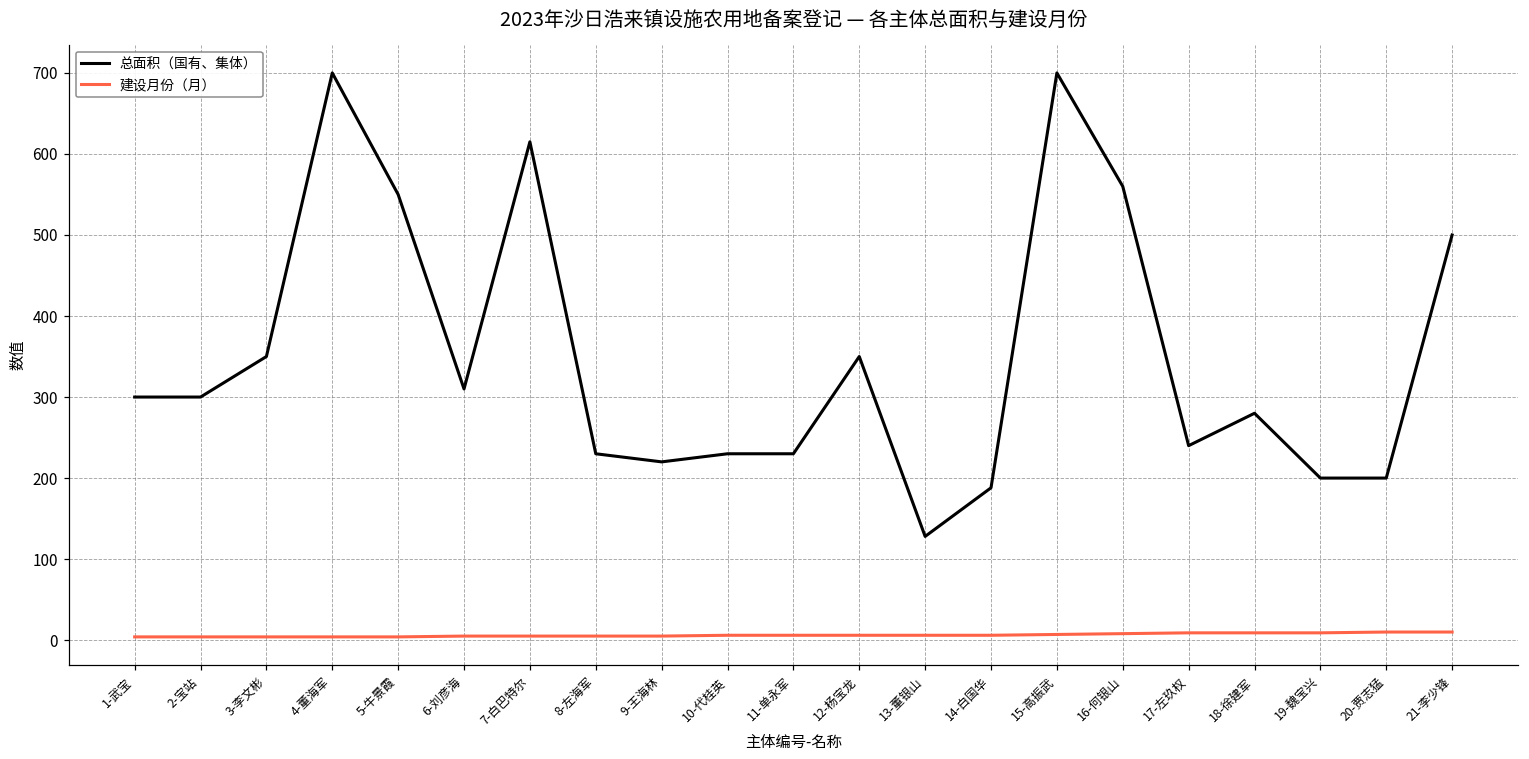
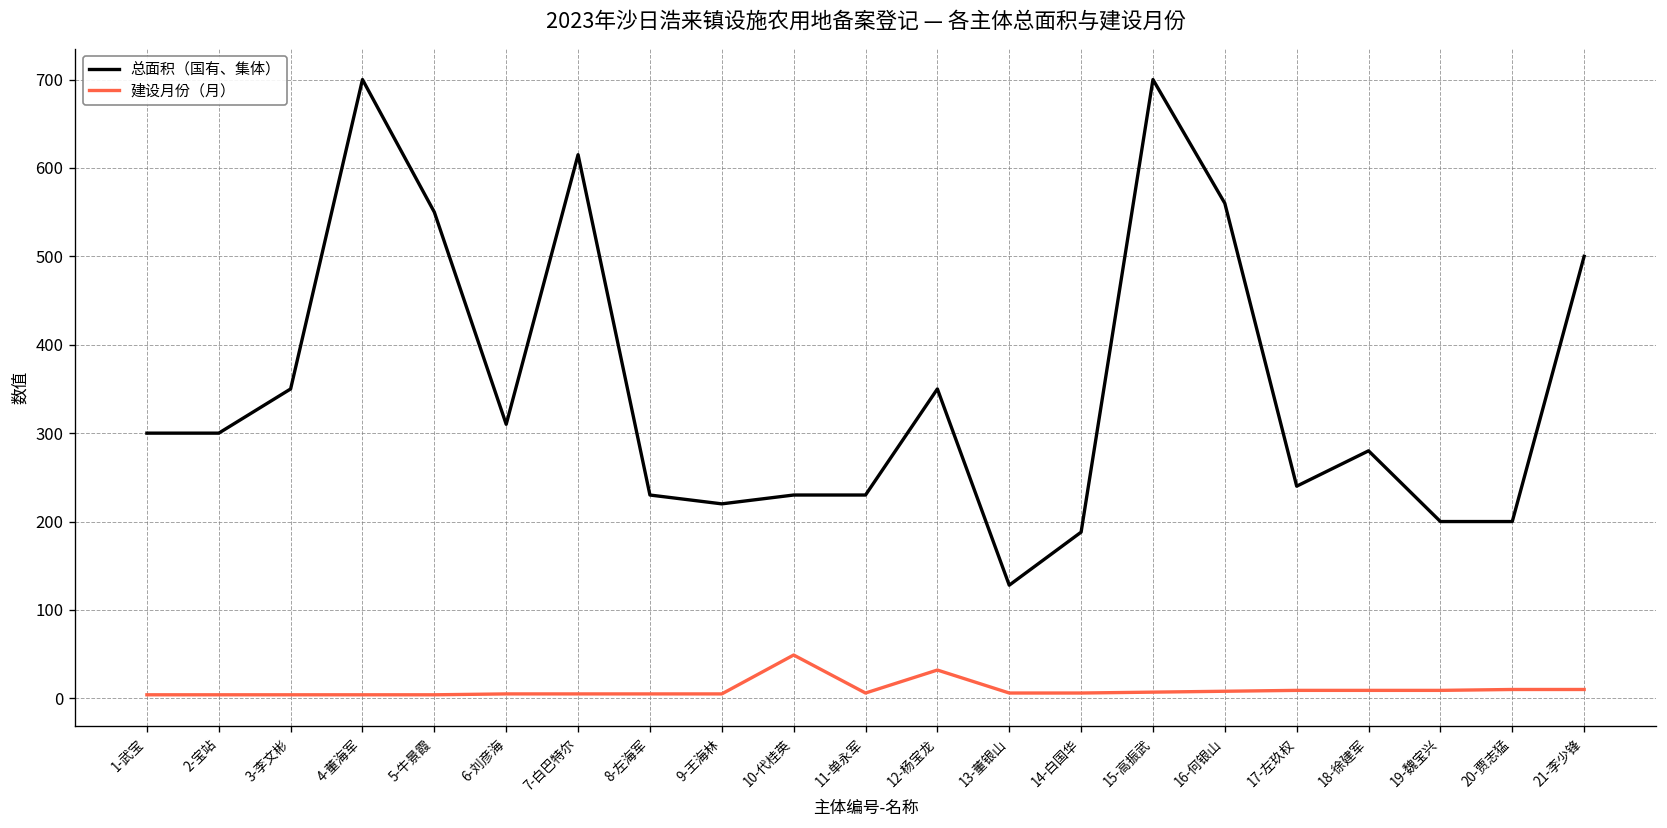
建设月份（月）, 10-代桂英: 10 -> 50
建设月份（月）, 12-杨宝龙: 10 -> 30
